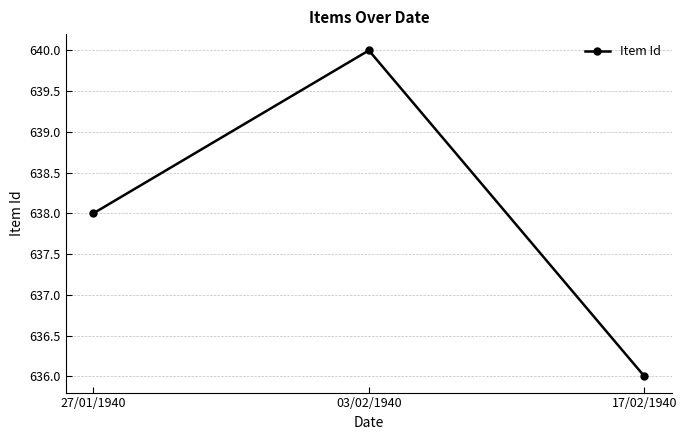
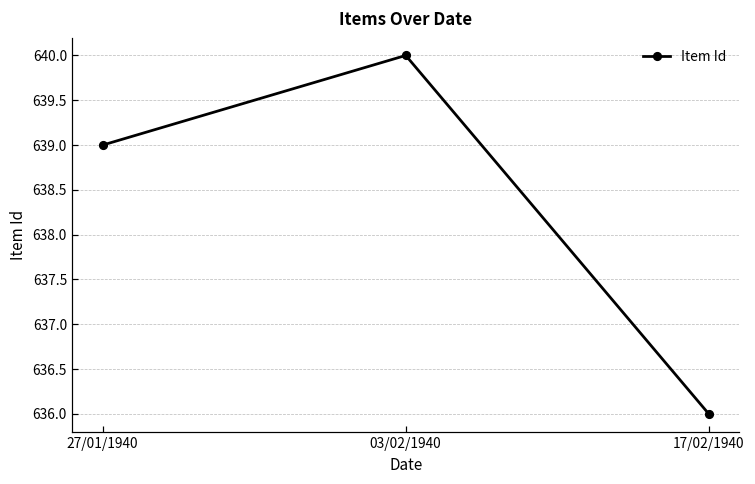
27/01/1940: 638 -> 639
